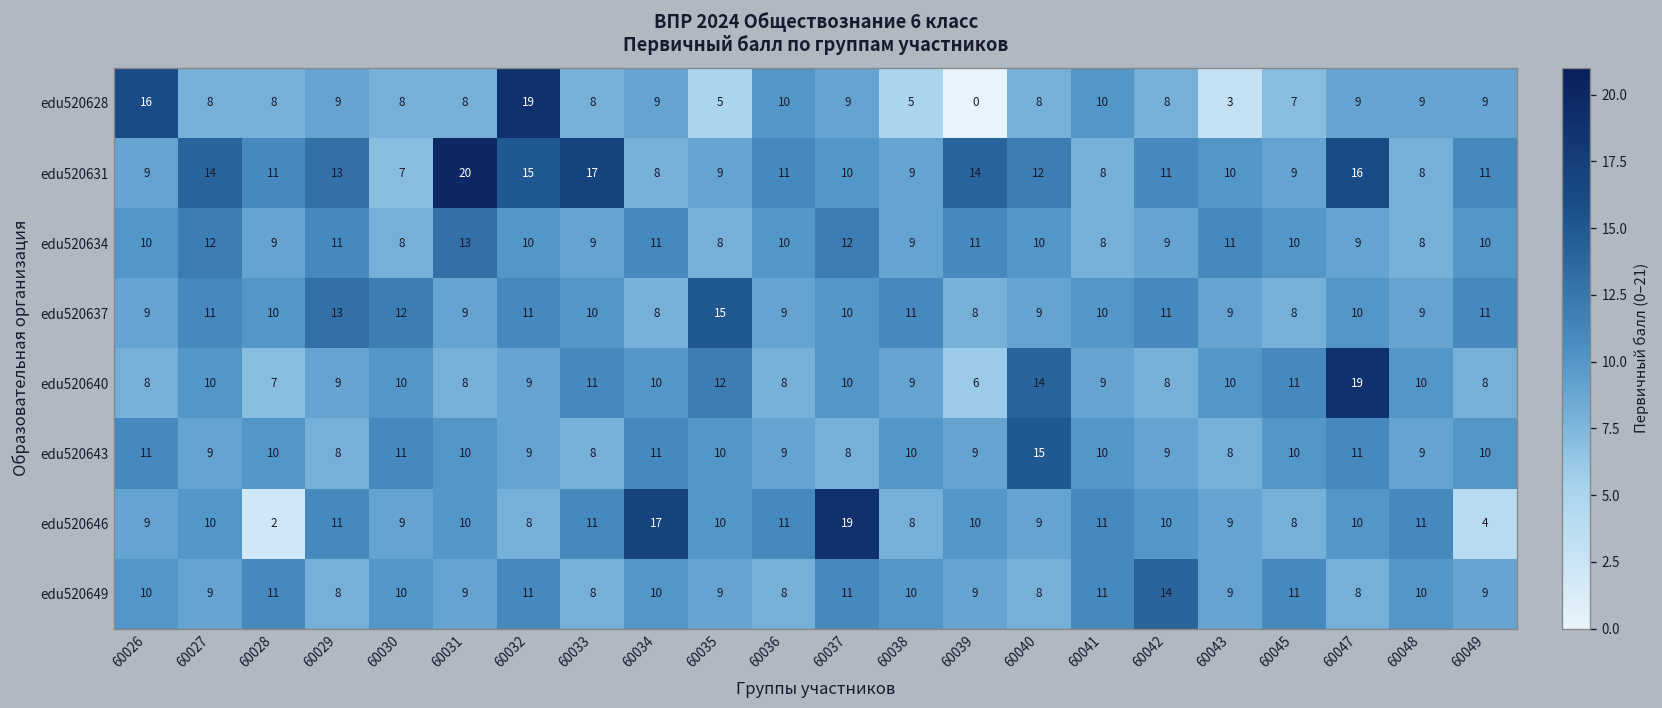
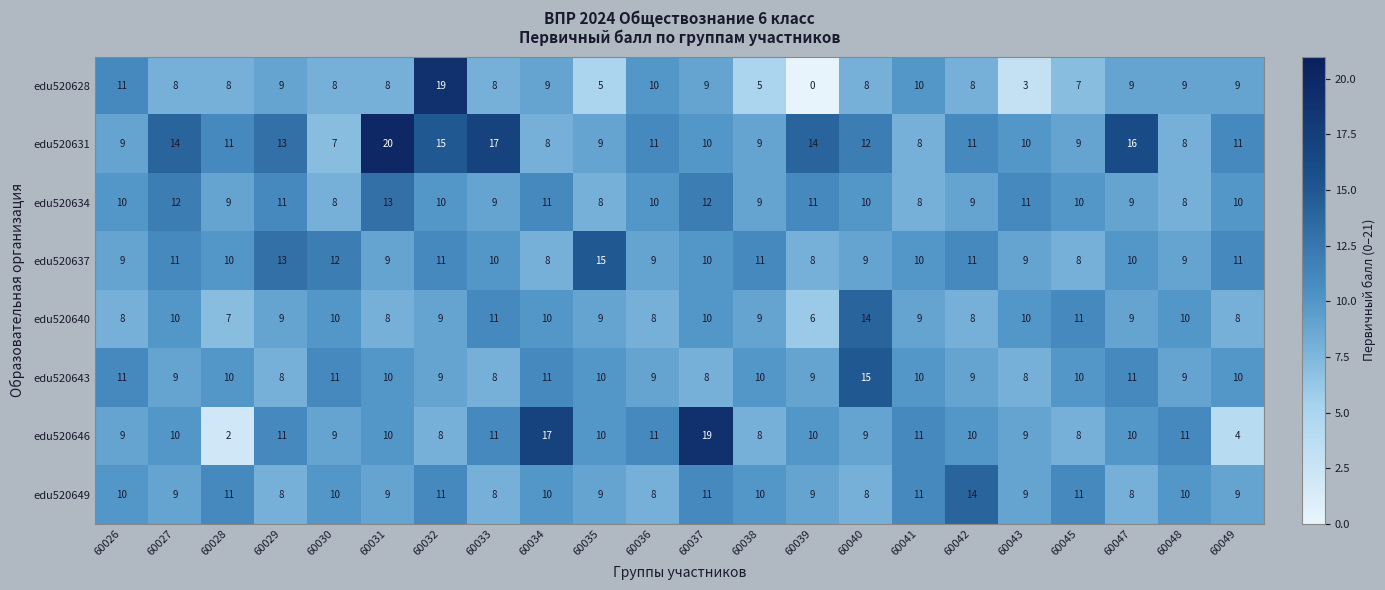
edu520628, 60026: 16 -> 11
edu520640, 60035: 12 -> 9
edu520640, 60047: 19 -> 9
